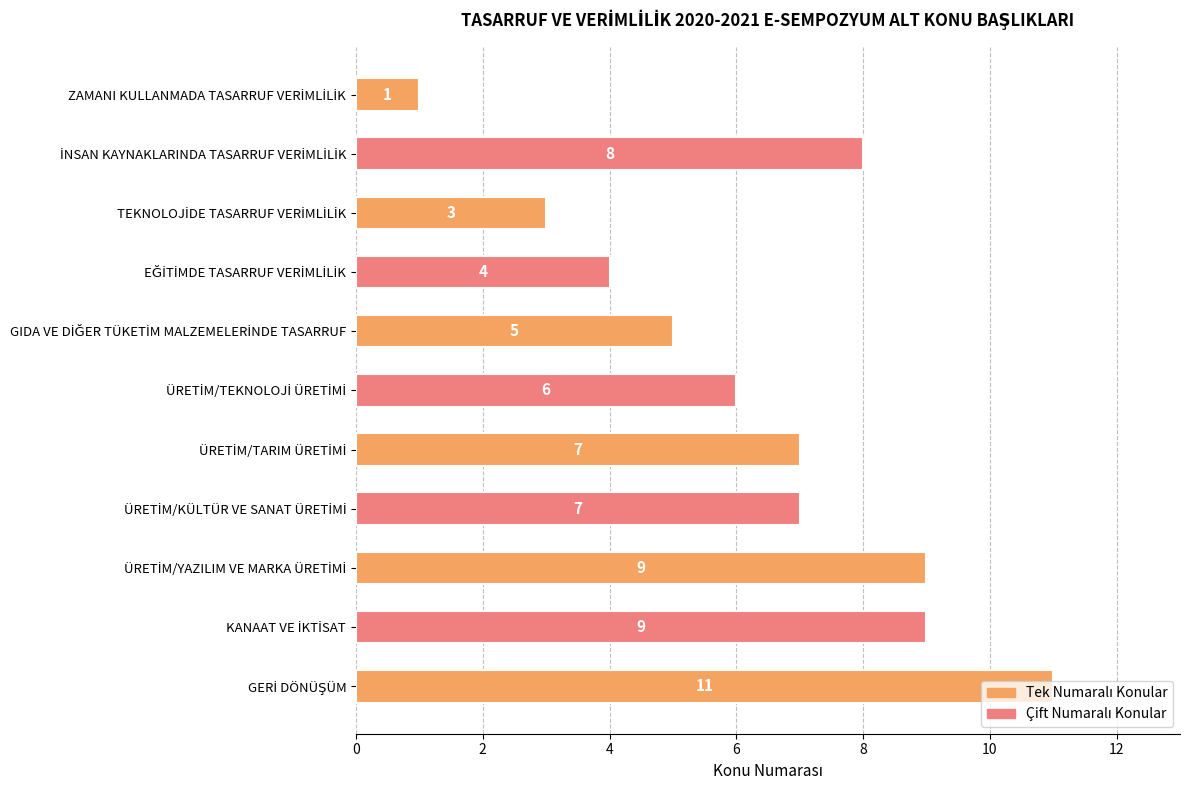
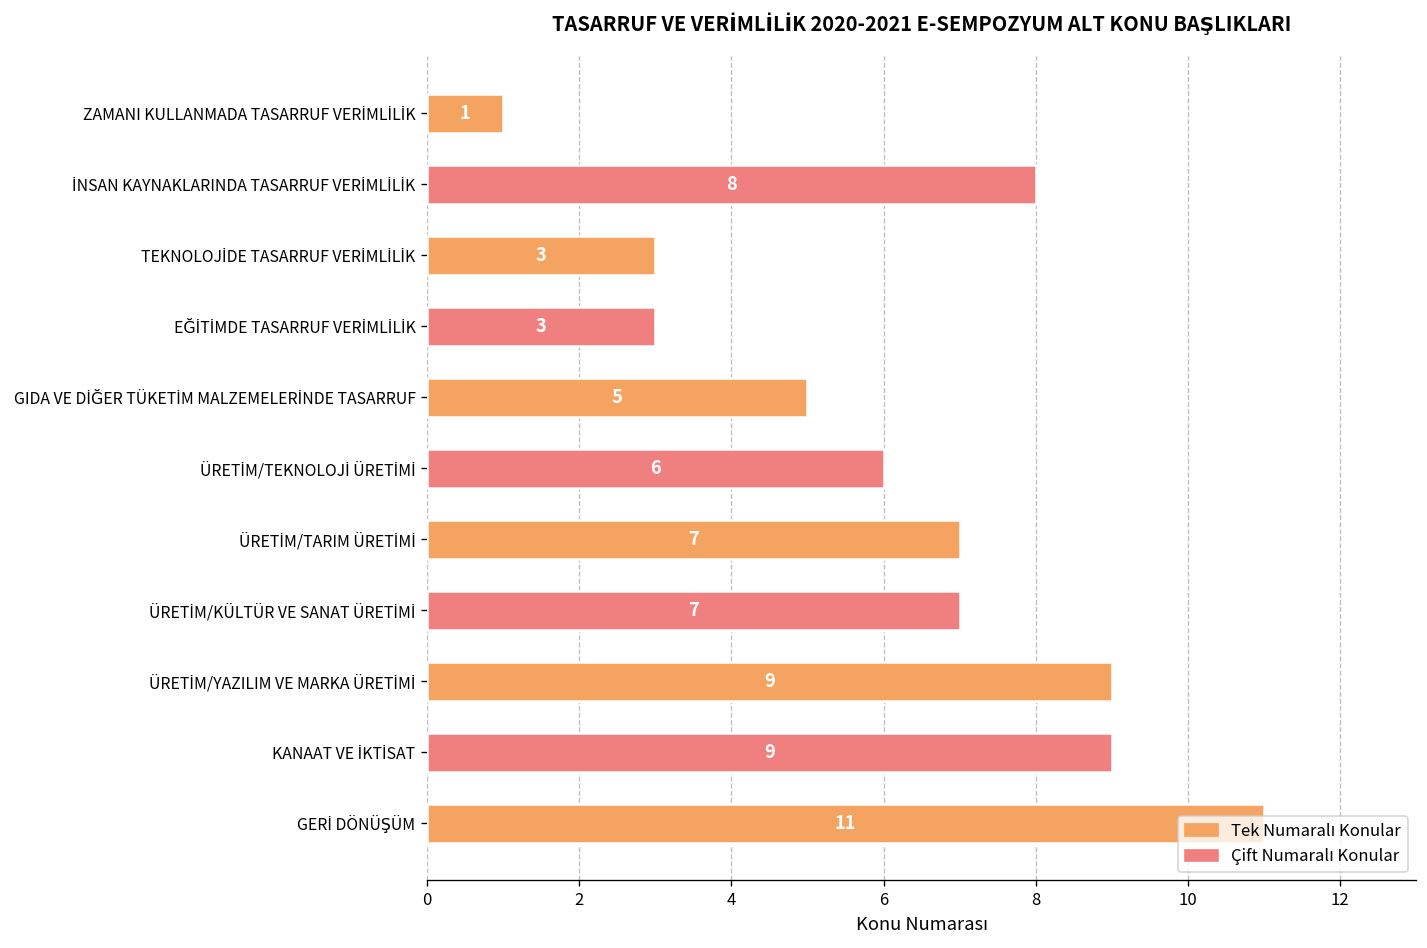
EĞİTİMDE TASARRUF VERİMLİLİK: 4 -> 3
